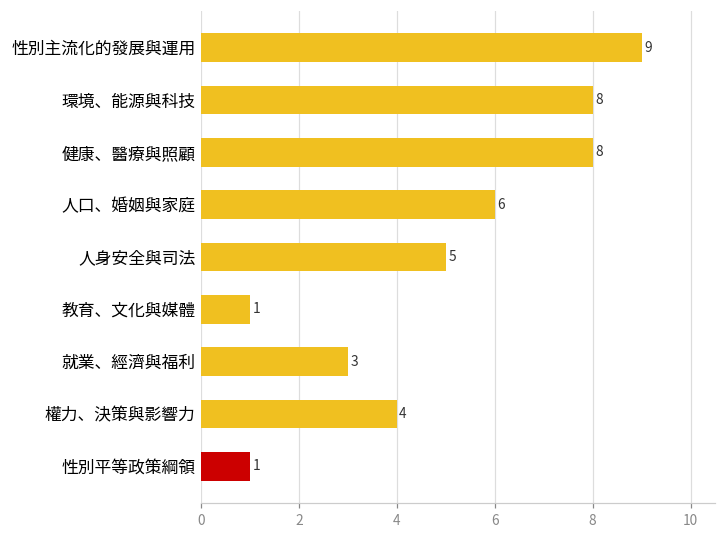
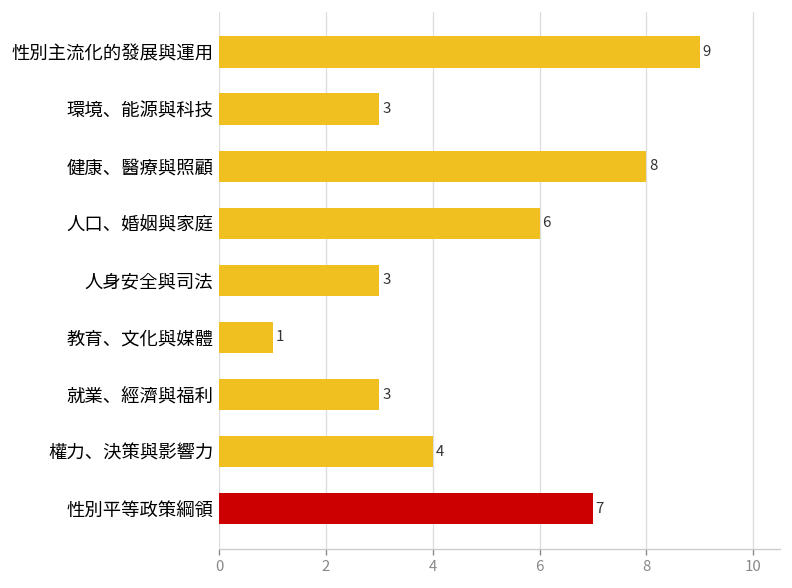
環境、能源與科技: 8 -> 3
人身安全與司法: 5 -> 3
性別平等政策綱領: 1 -> 7
